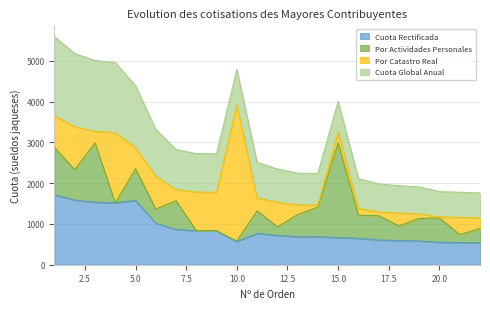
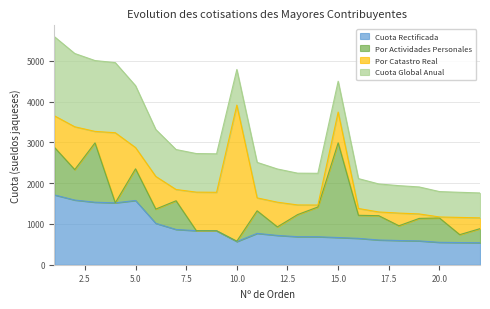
Por Catastro Real, 15.0: 300 -> 800
